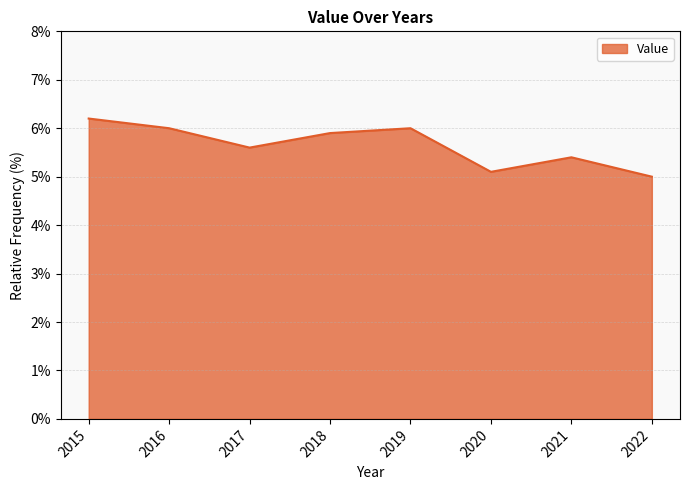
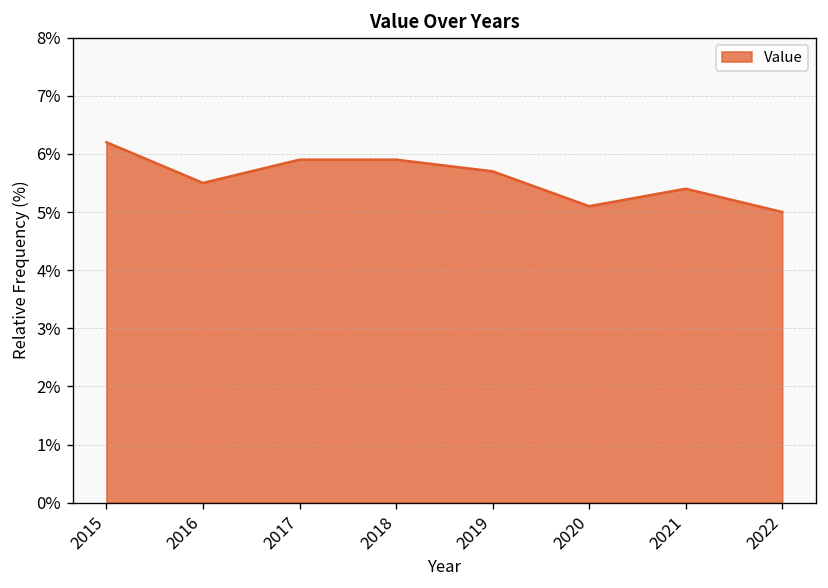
2016: 6.0% -> 5.5%
2017: 5.6% -> 5.9%
2019: 6.0% -> 5.7%
